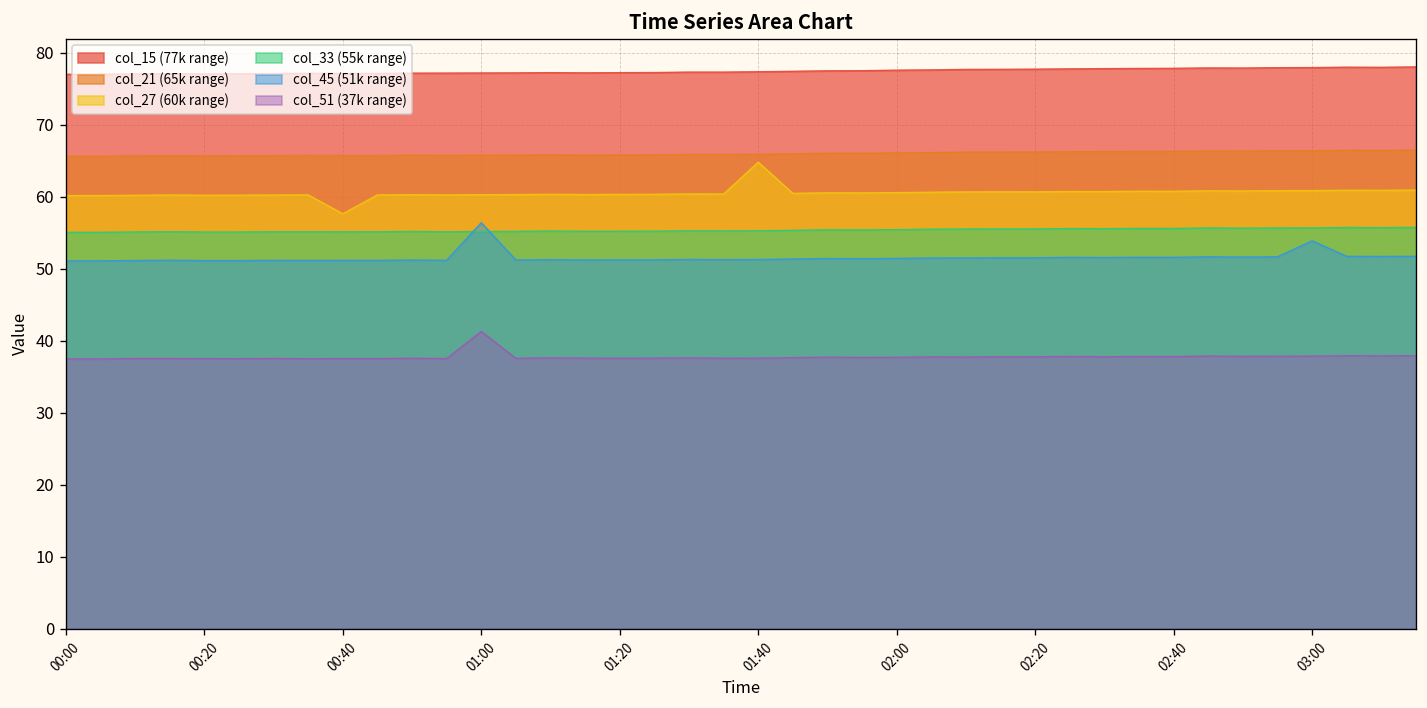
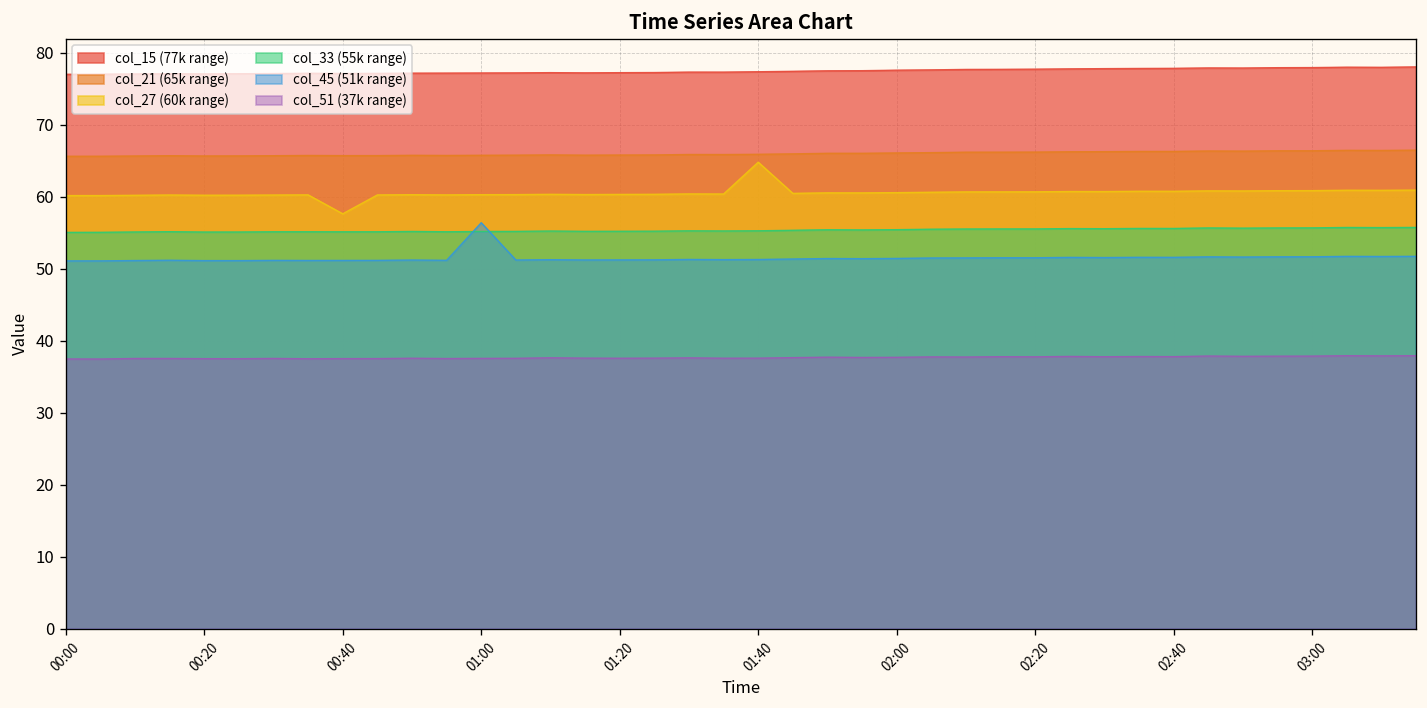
col_51 (37k range), 01:00: 41 -> 38
col_45 (51k range), 03:00: 54 -> 52
